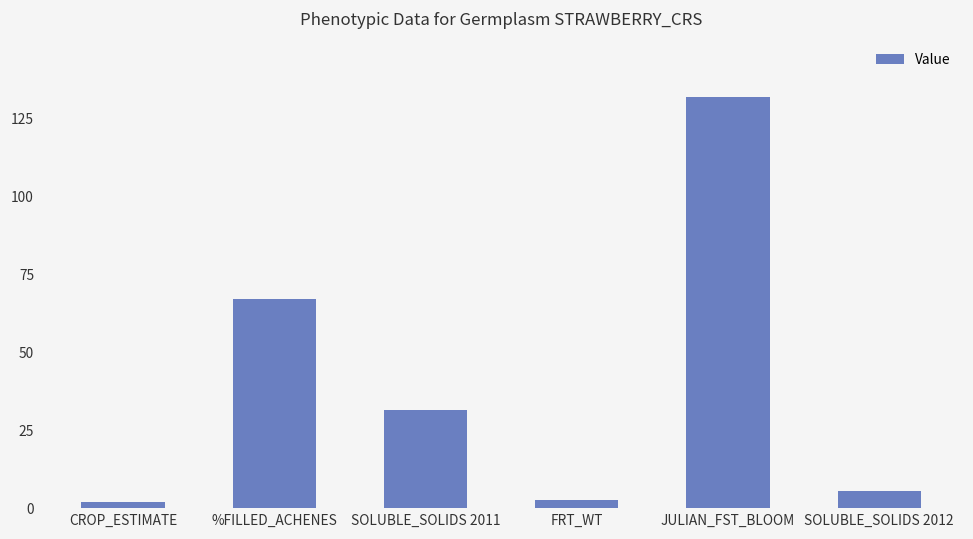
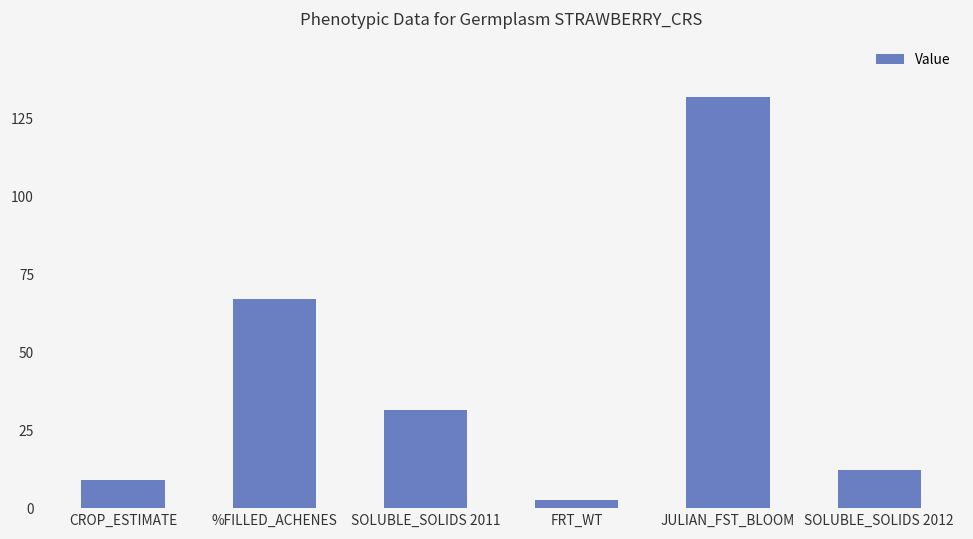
CROP_ESTIMATE: 2 -> 9
SOLUBLE_SOLIDS 2012: 6 -> 12
